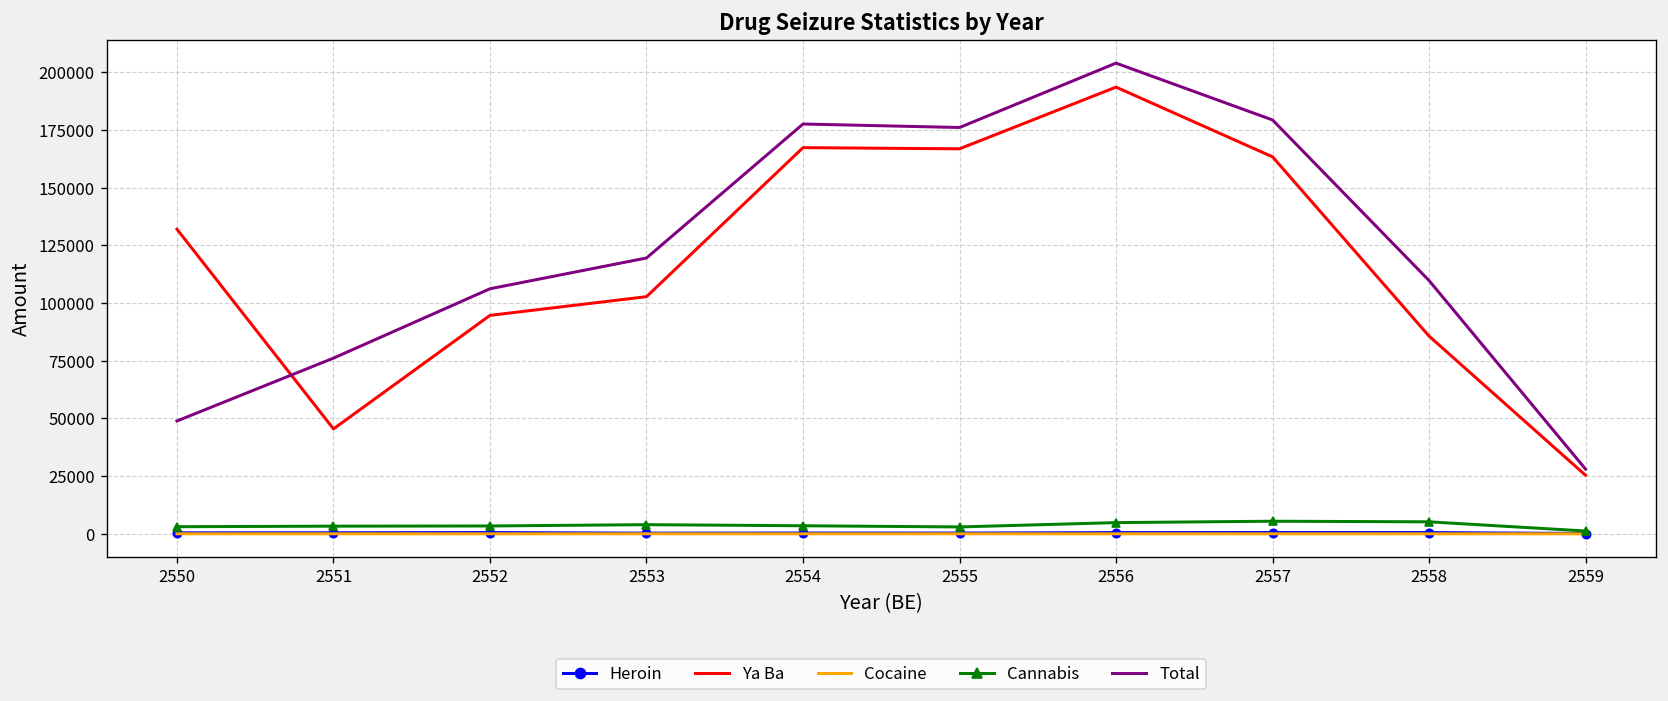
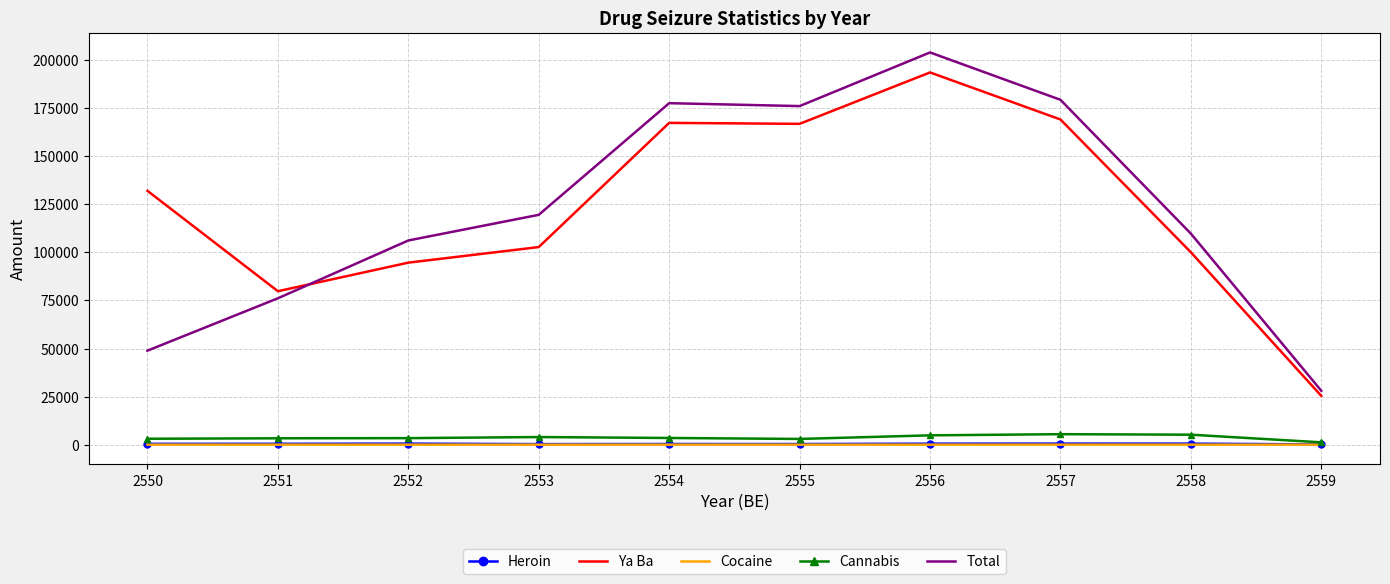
Ya Ba, 2551: 45000 -> 80000
Ya Ba, 2557: 163000 -> 169000
Ya Ba, 2558: 86000 -> 100000
